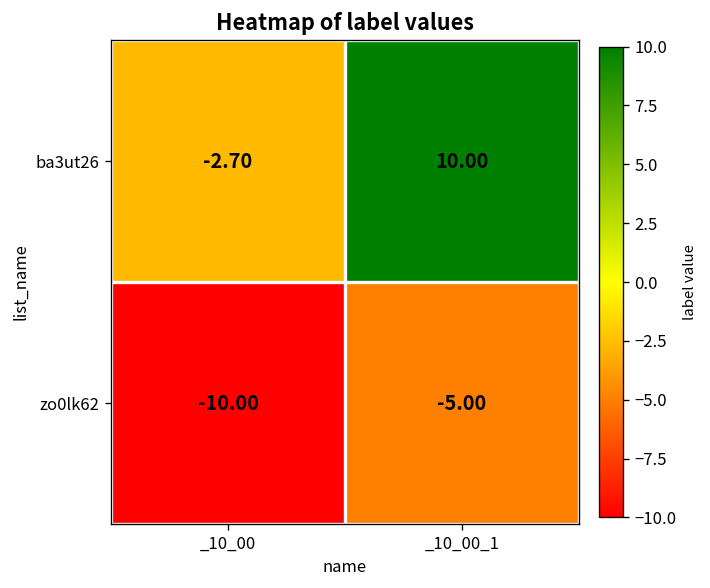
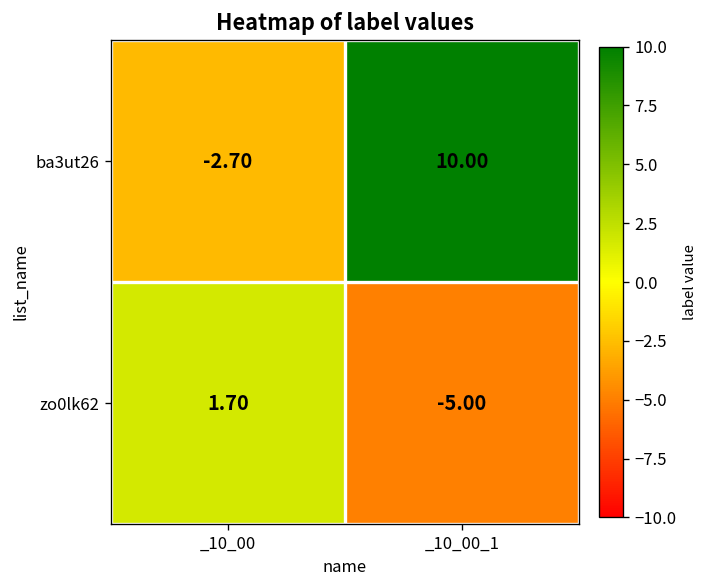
zo0lk62, _10_00: -10.00 -> 1.70
